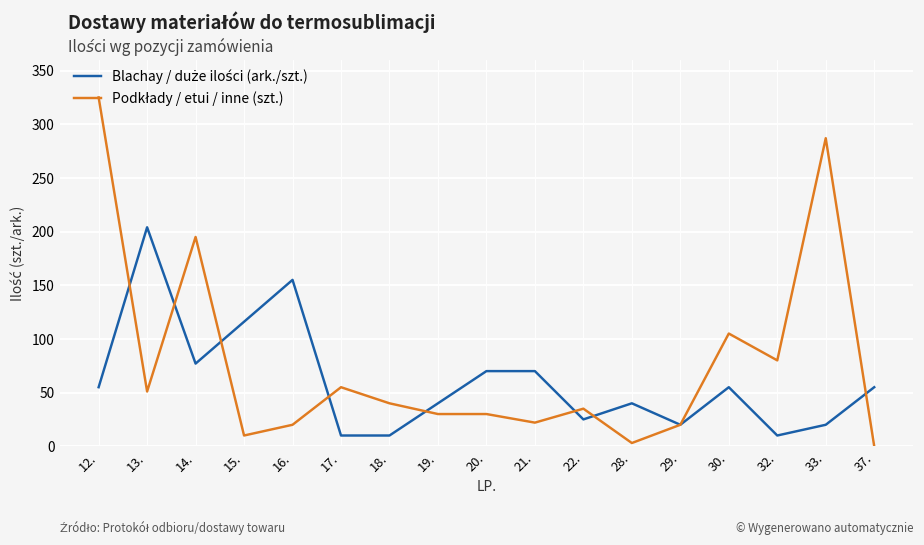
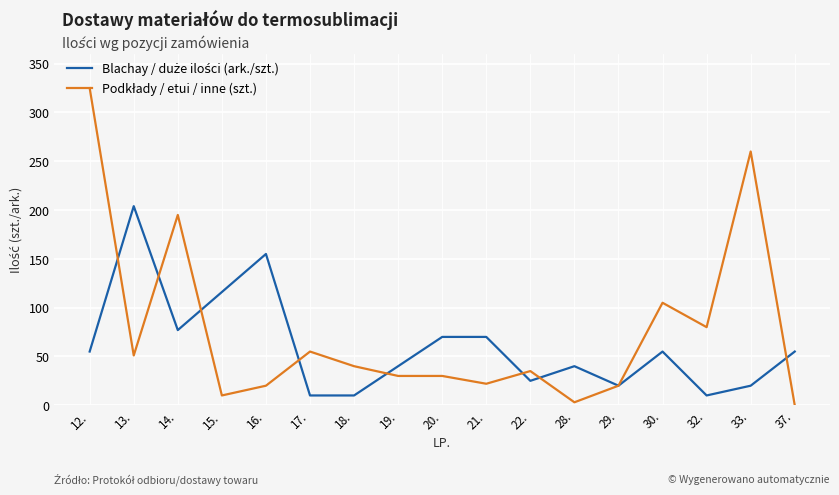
Podkłady / etui / inne (szt.), 33.: 290 -> 260
